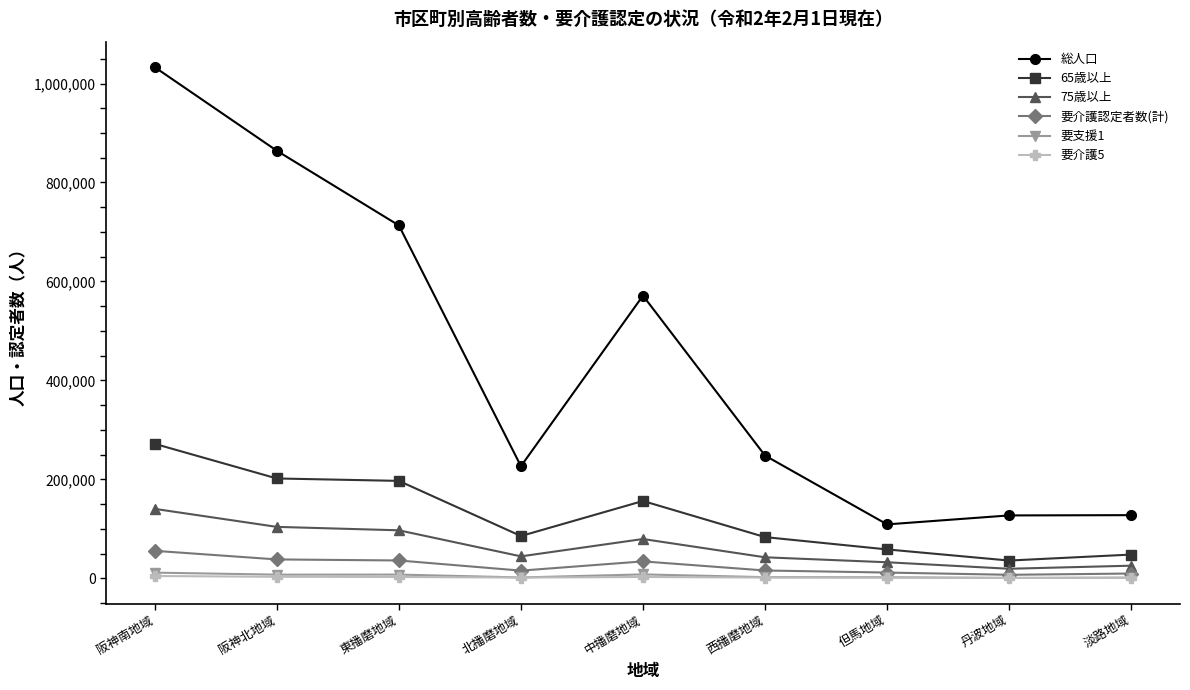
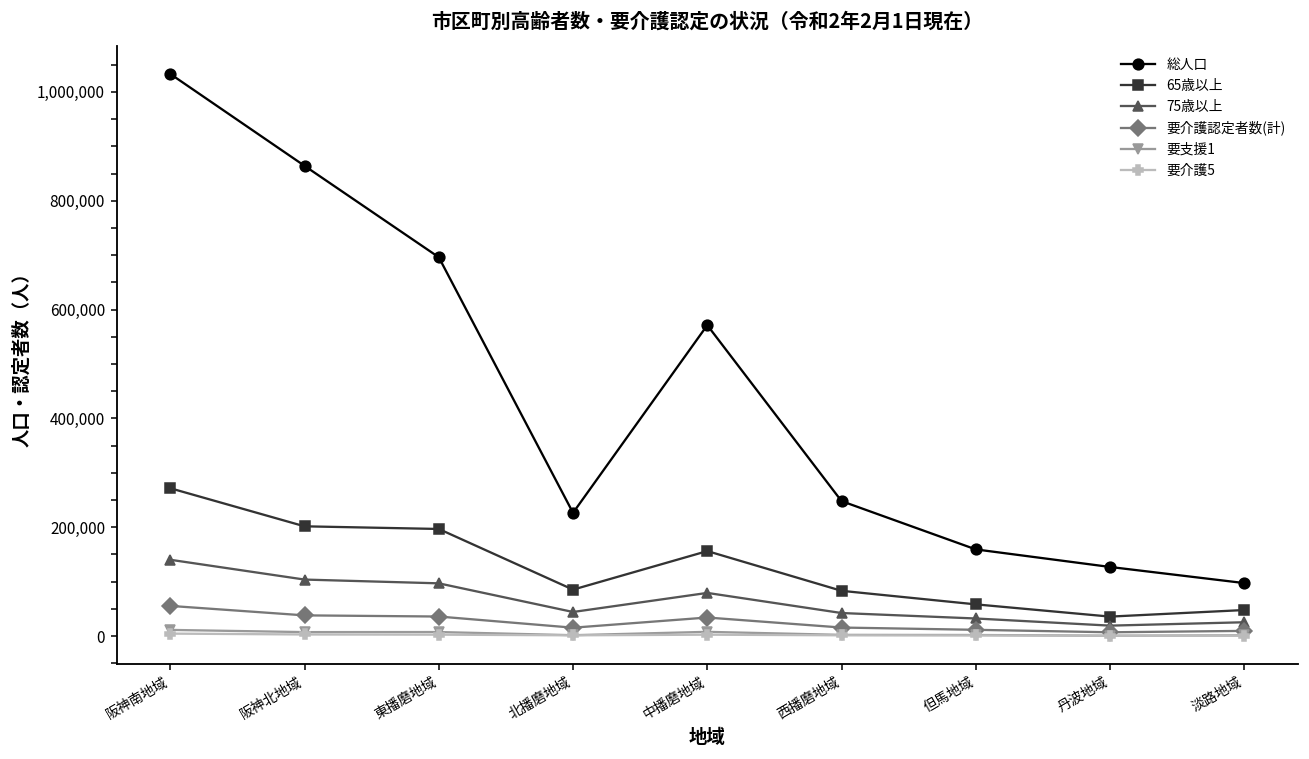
総人口, 東播磨地域: 710,000 -> 700,000
総人口, 但馬地域: 110,000 -> 160,000
総人口, 淡路地域: 130,000 -> 100,000
